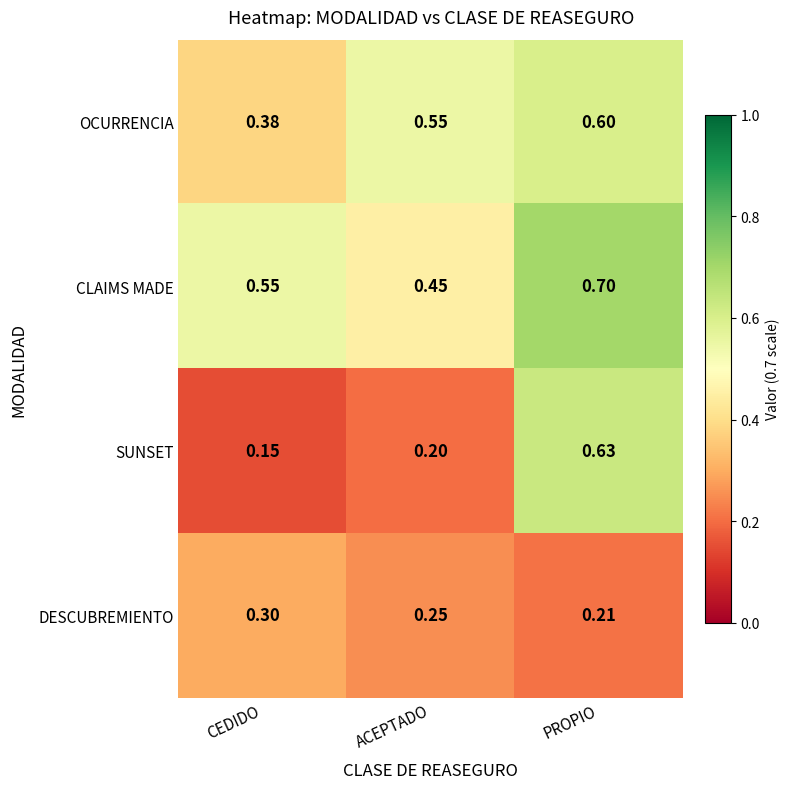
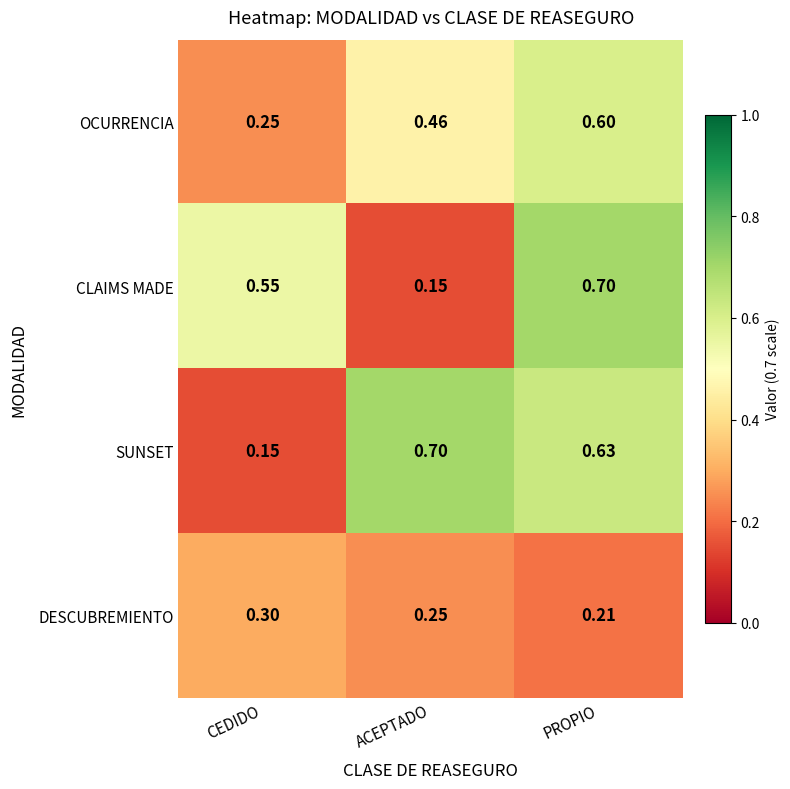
OCURRENCIA, CEDIDO: 0.38 -> 0.25
OCURRENCIA, ACEPTADO: 0.55 -> 0.46
CLAIMS MADE, ACEPTADO: 0.45 -> 0.15
SUNSET, ACEPTADO: 0.20 -> 0.70
